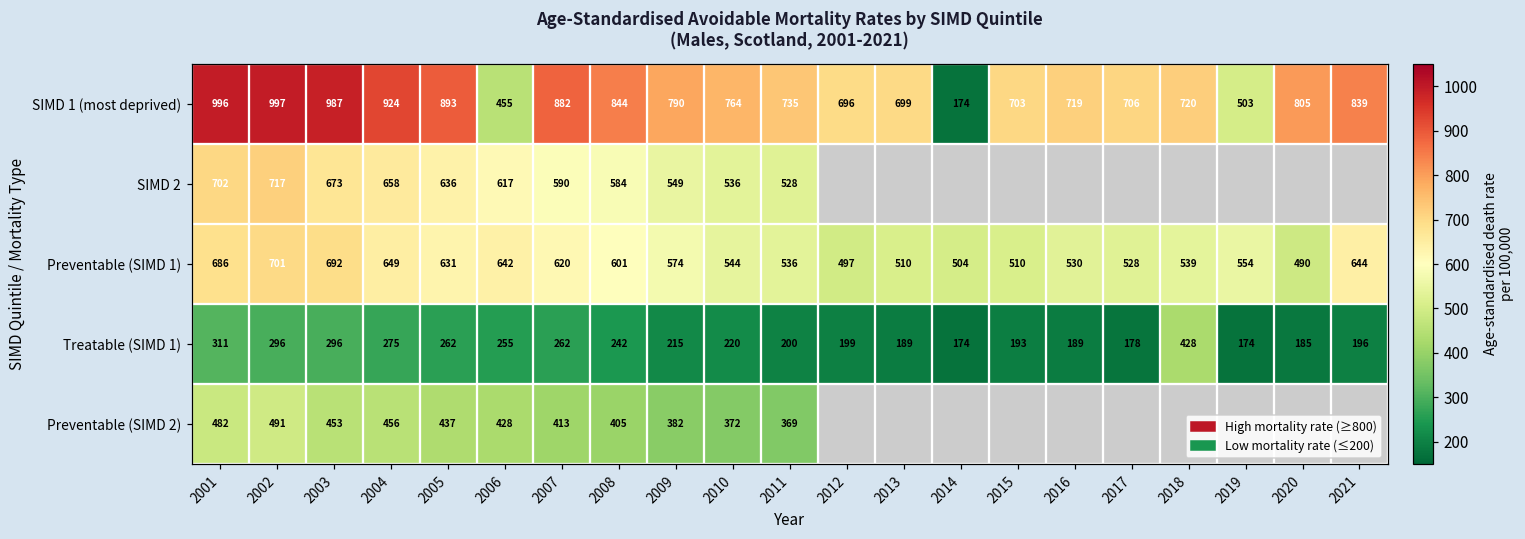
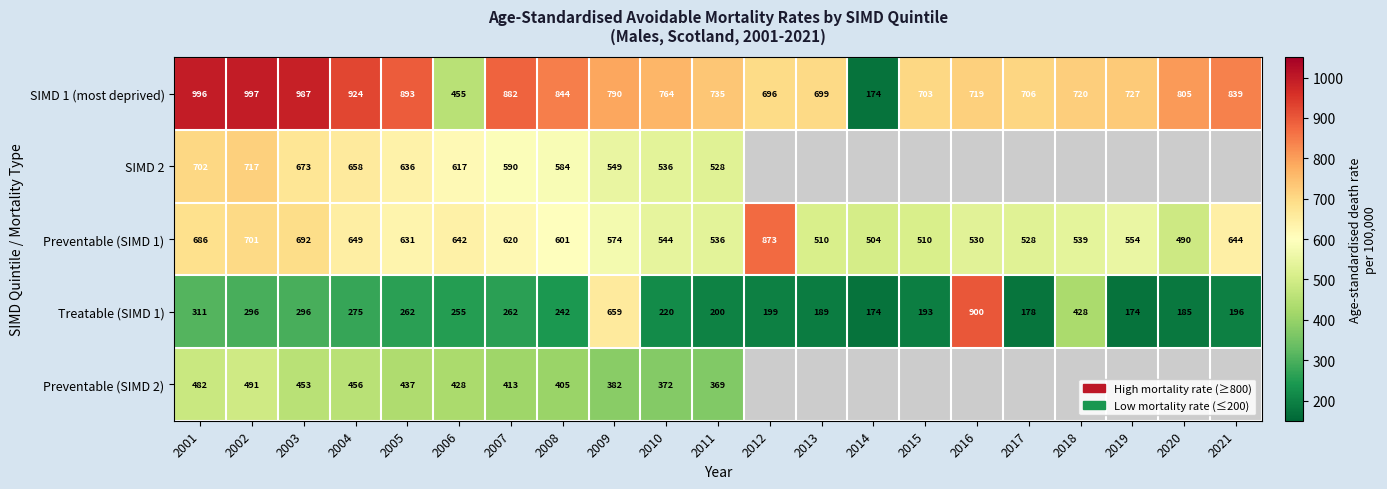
SIMD 1 (most deprived), 2019: 503 -> 727
Preventable (SIMD 1), 2012: 497 -> 873
Treatable (SIMD 1), 2009: 215 -> 659
Treatable (SIMD 1), 2016: 189 -> 900
